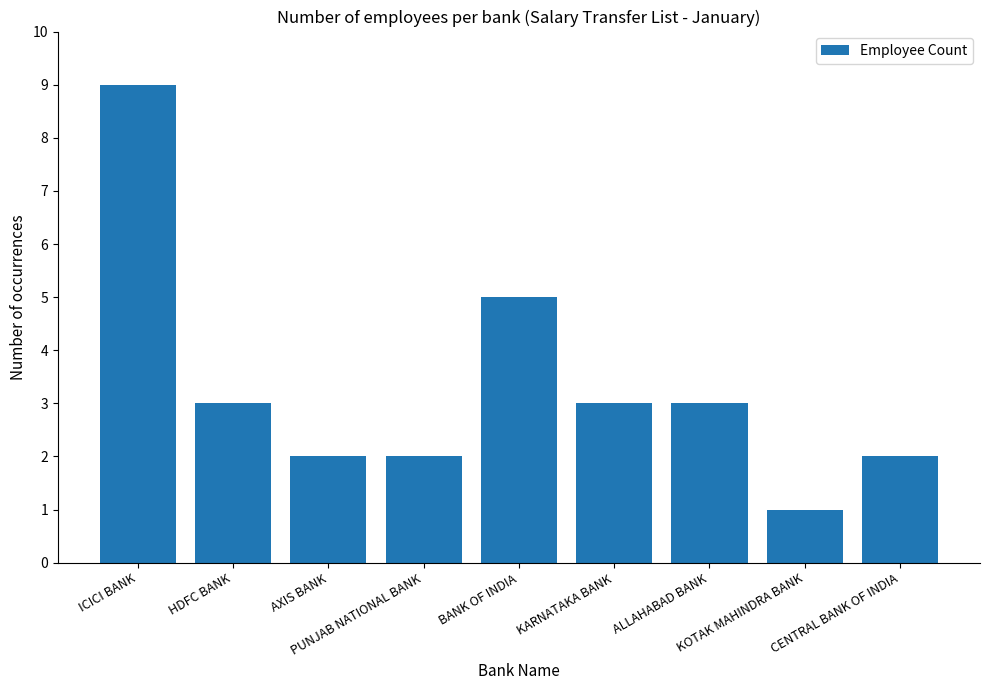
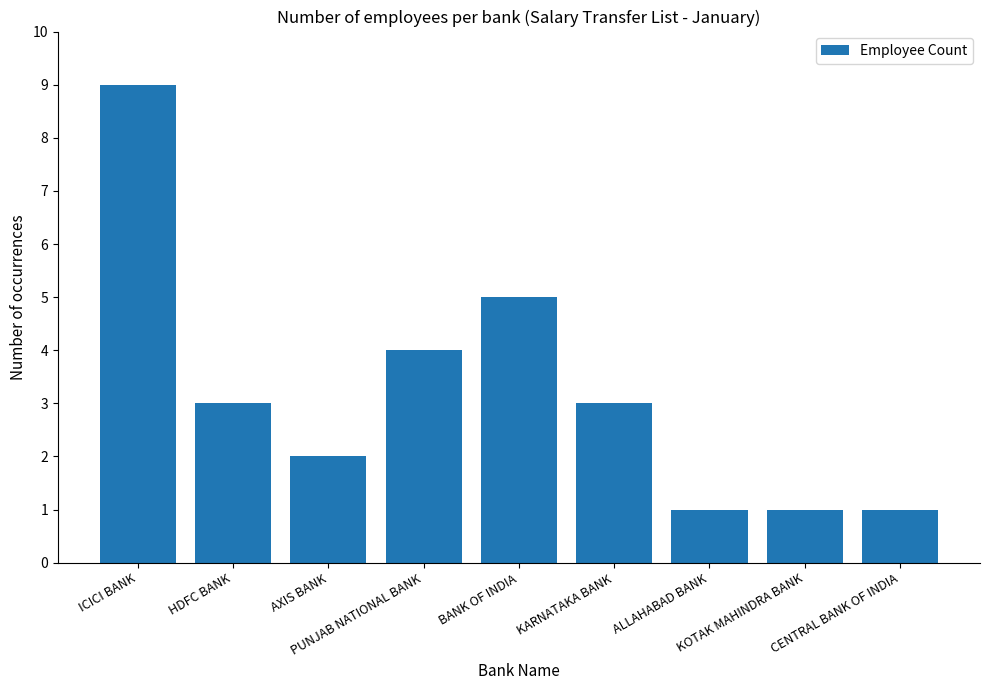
PUNJAB NATIONAL BANK: 2 -> 4
ALLAHABAD BANK: 3 -> 1
CENTRAL BANK OF INDIA: 2 -> 1
